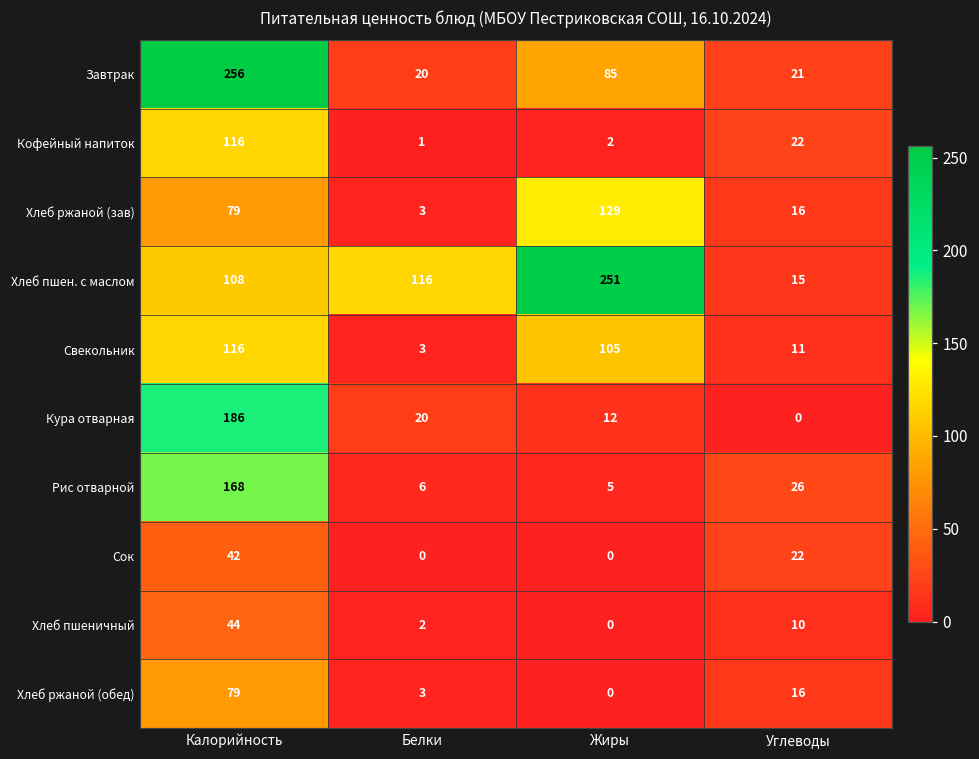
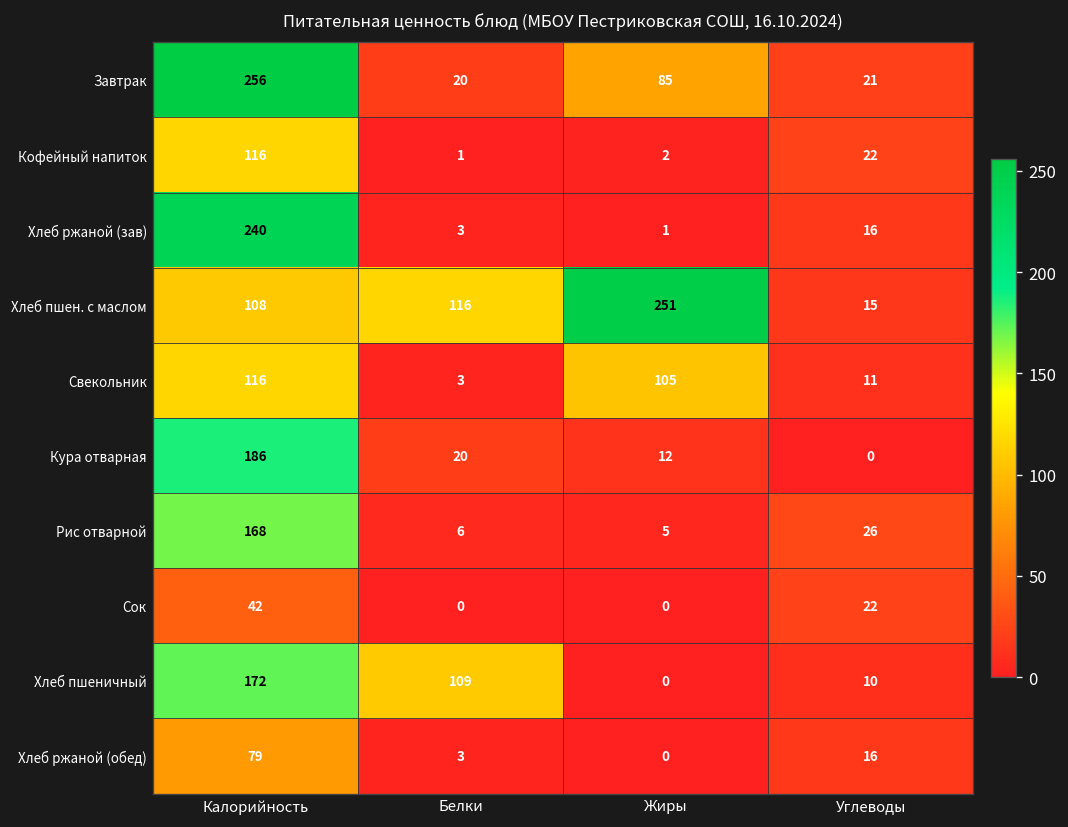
Хлеб ржаной (зав), Калорийность: 79 -> 240
Хлеб ржаной (зав), Жиры: 129 -> 1
Хлеб пшеничный, Калорийность: 44 -> 172
Хлеб пшеничный, Белки: 2 -> 109
